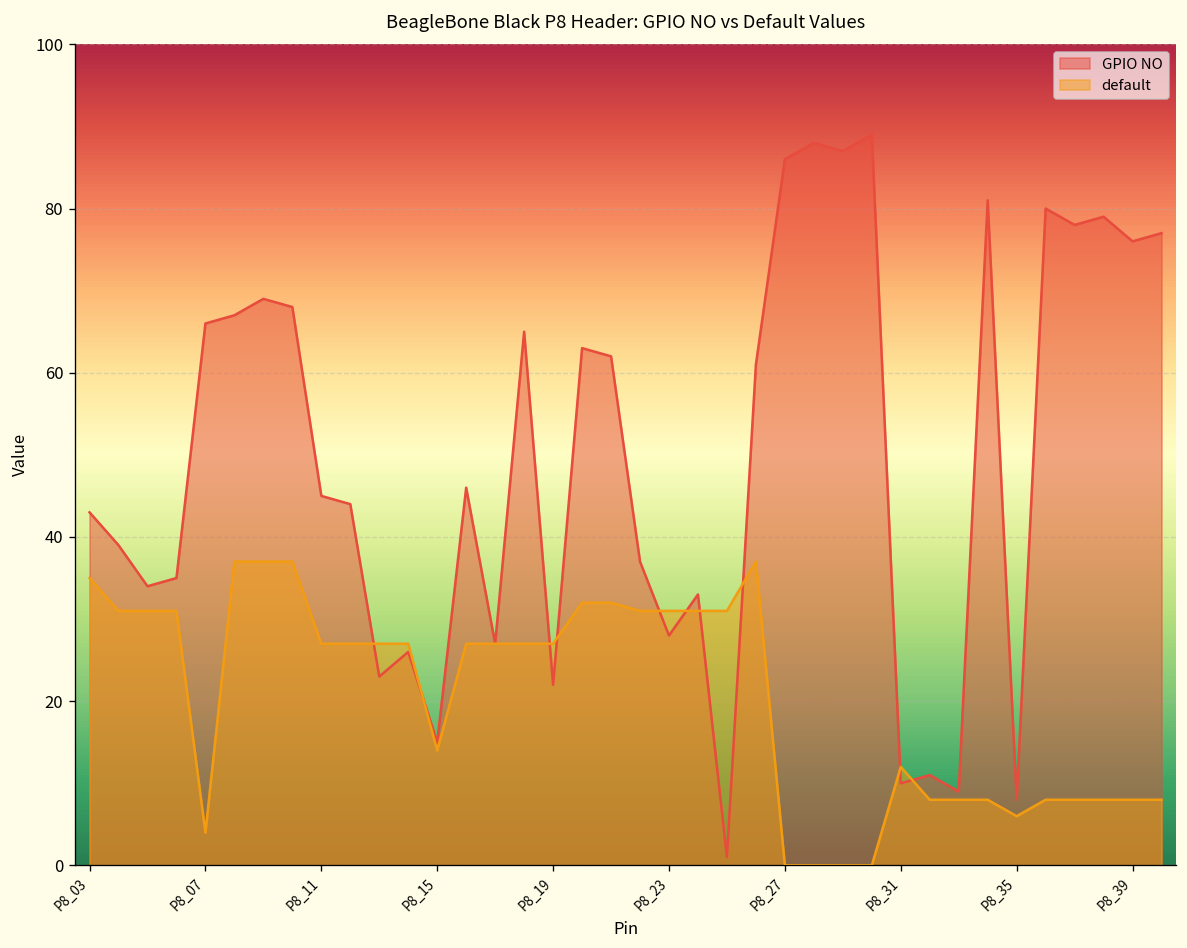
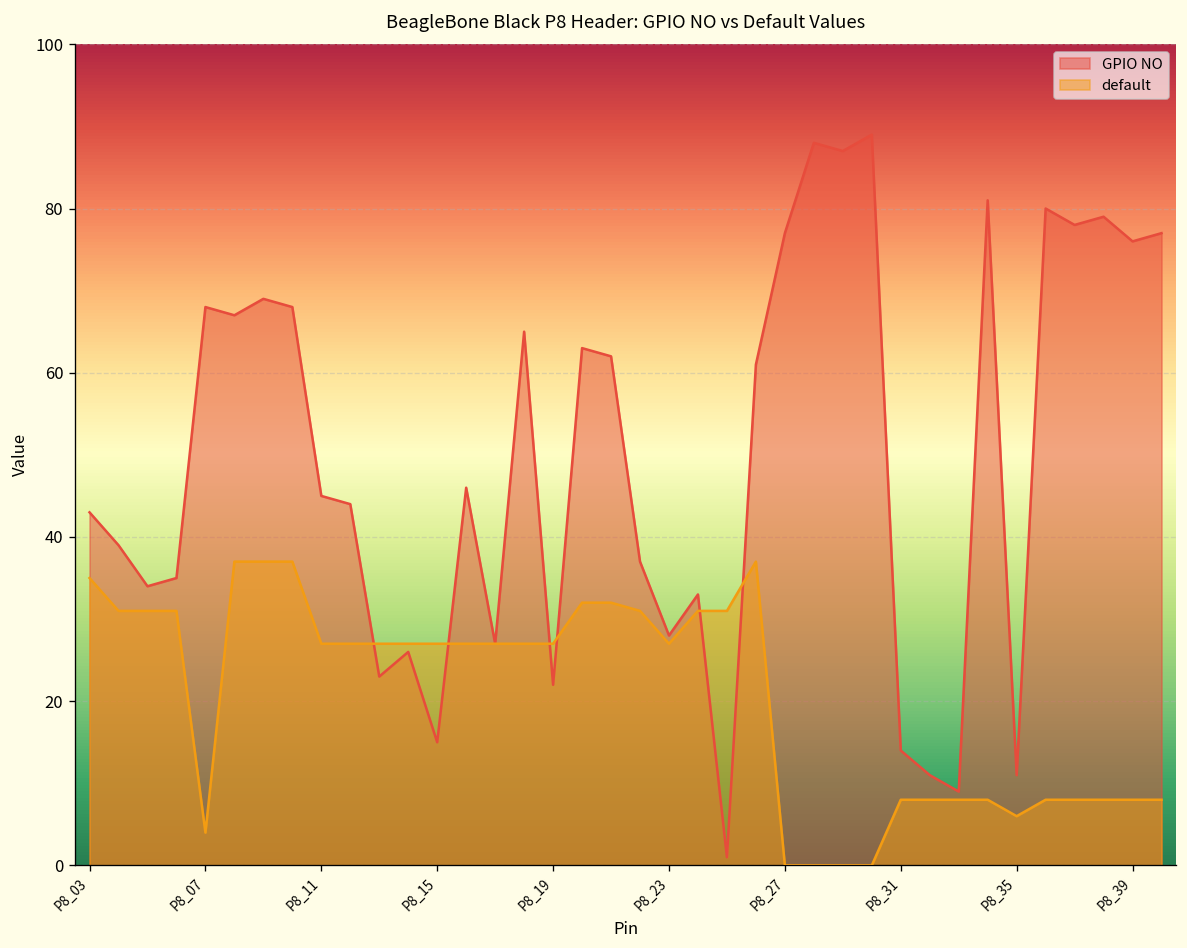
GPIO NO, P8_07: 66 -> 68
default, P8_15: 14 -> 27
default, P8_23: 31 -> 27
GPIO NO, P8_27: 86 -> 77
GPIO NO, P8_31: 10 -> 14
default, P8_31: 12 -> 8
GPIO NO, P8_35: 8 -> 11
